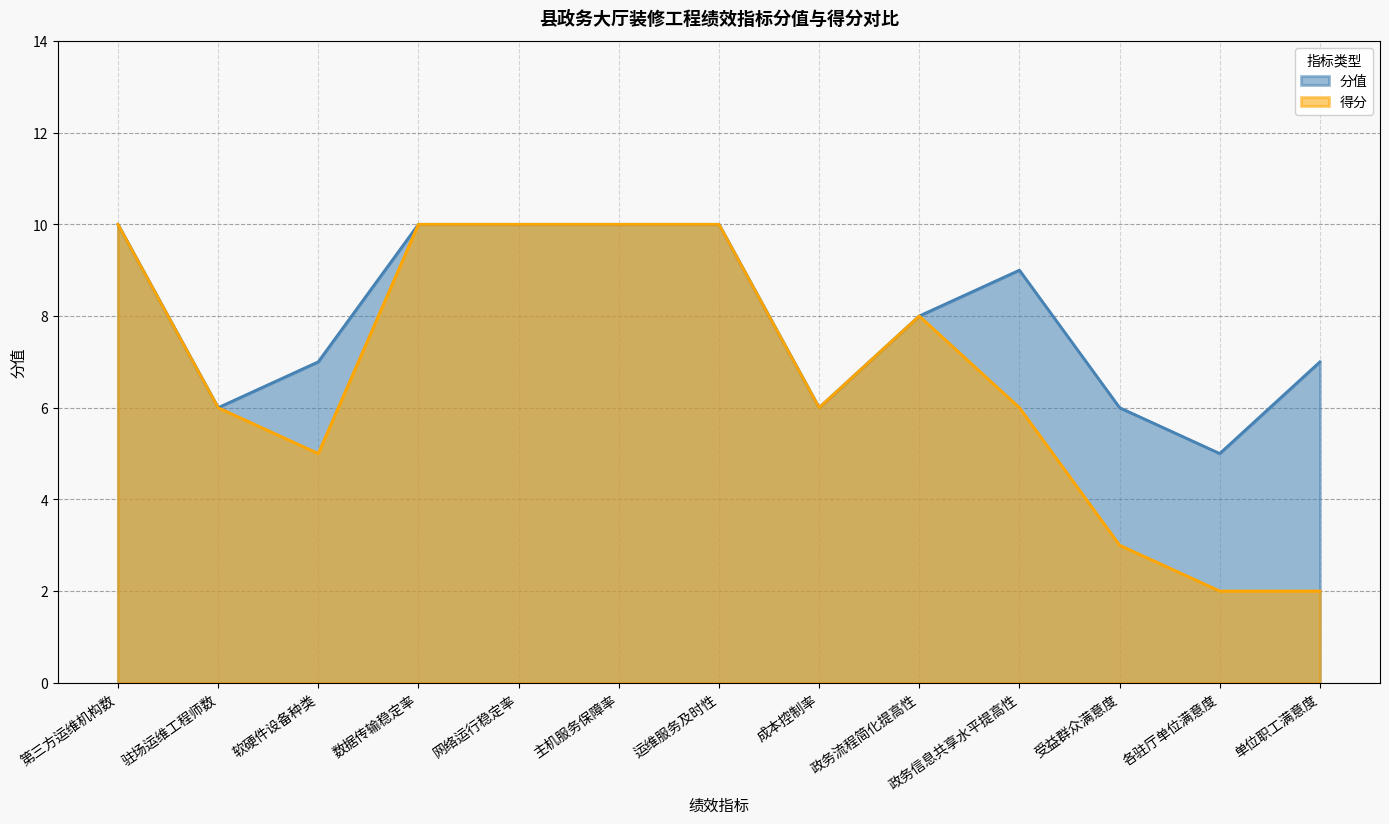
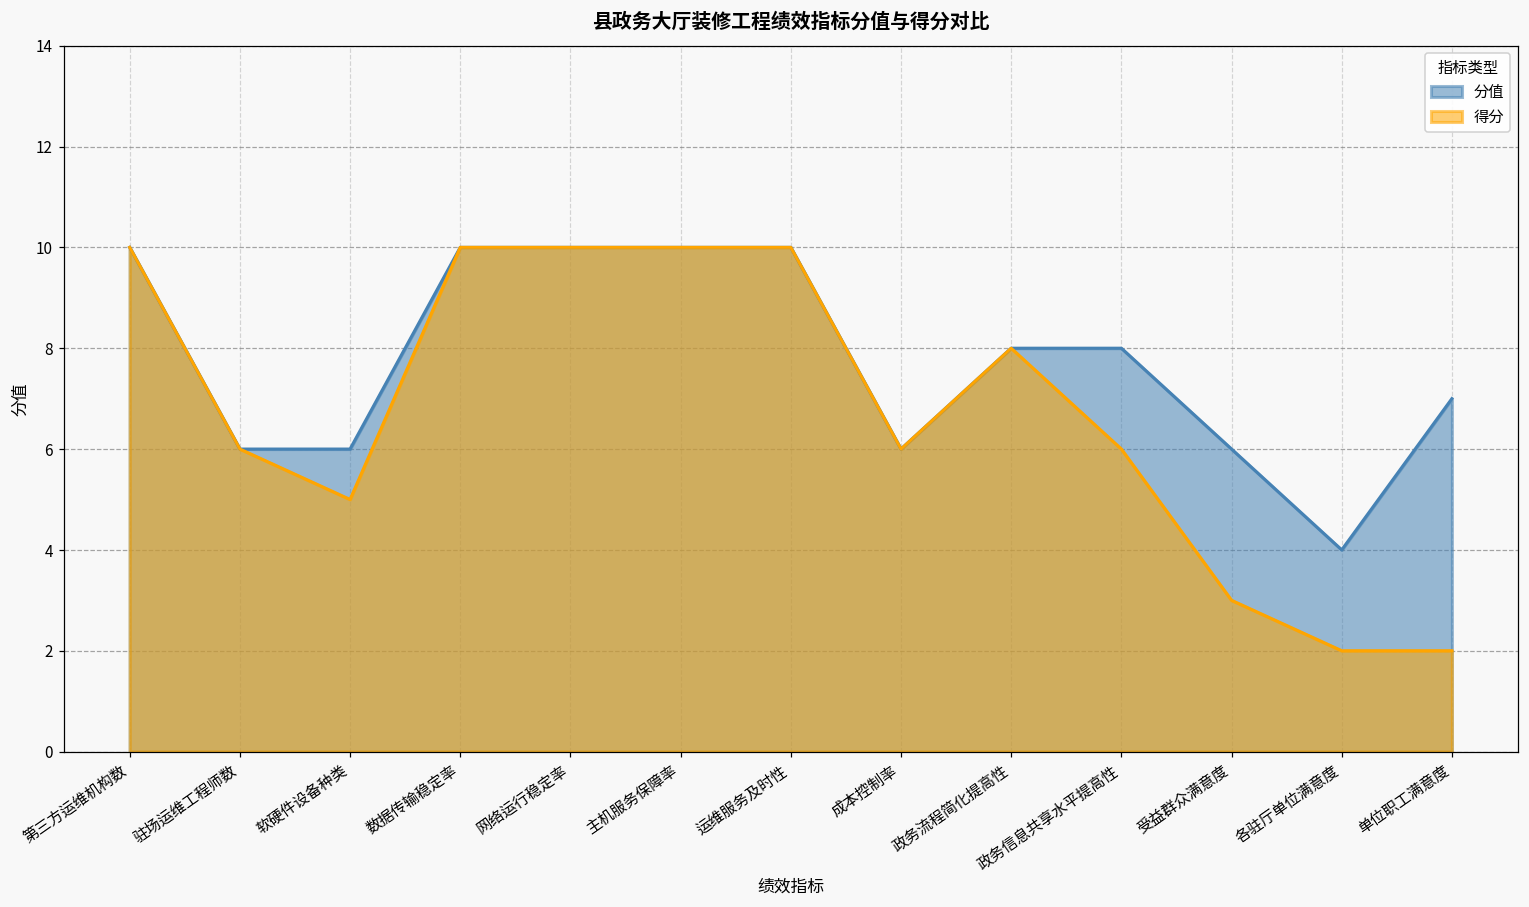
分值, 软硬件设备种类: 7 -> 6
分值, 政务信息共享水平提高性: 9 -> 8
分值, 各驻厅单位满意度: 5 -> 4
